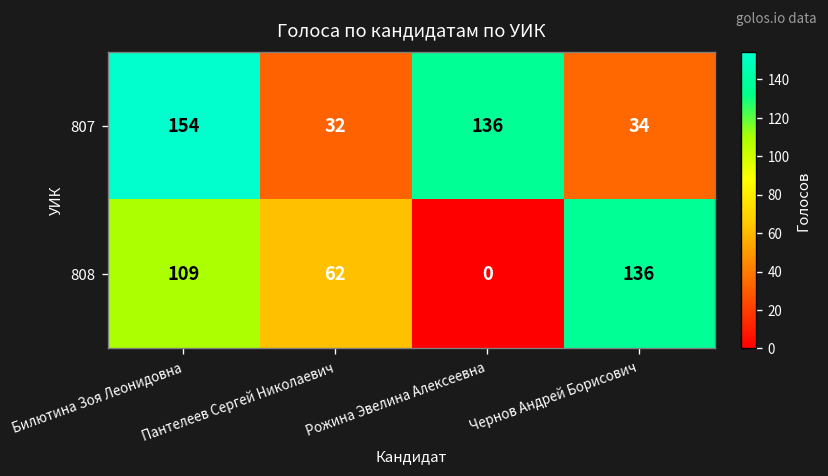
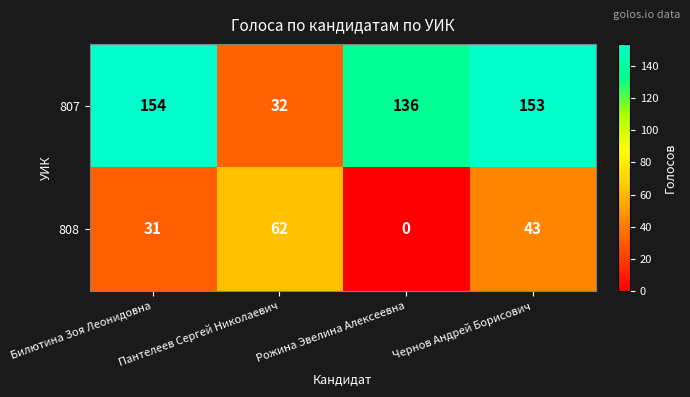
807, Чернов Андрей Борисович: 34 -> 153
808, Билютина Зоя Леонидовна: 109 -> 31
808, Чернов Андрей Борисович: 136 -> 43
